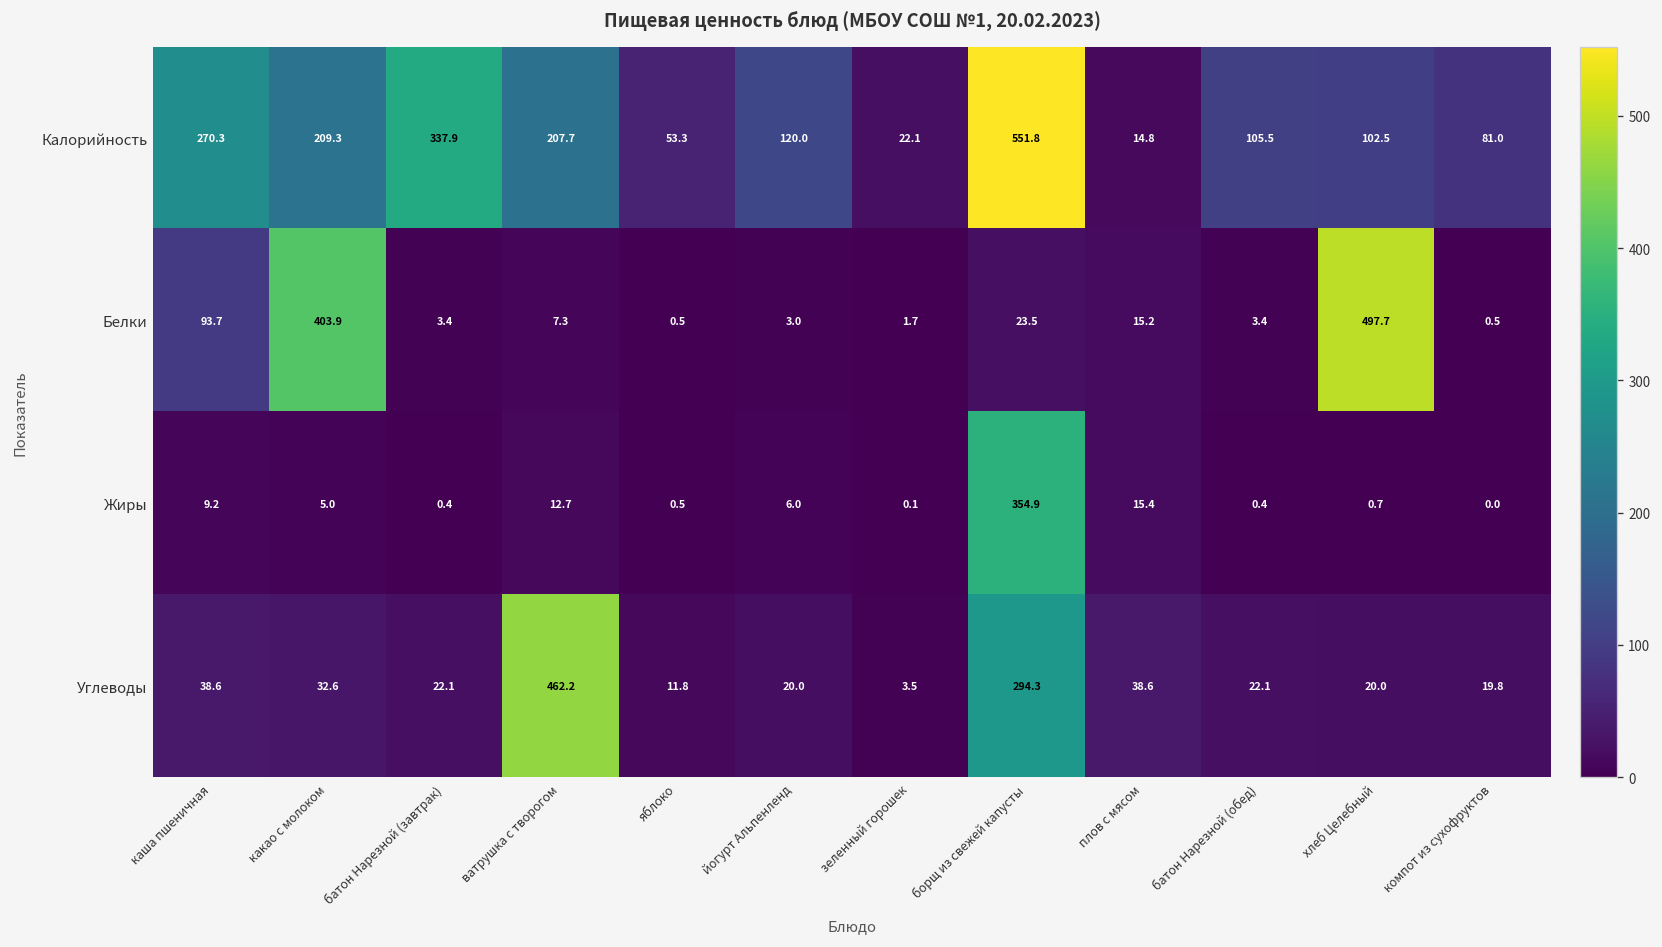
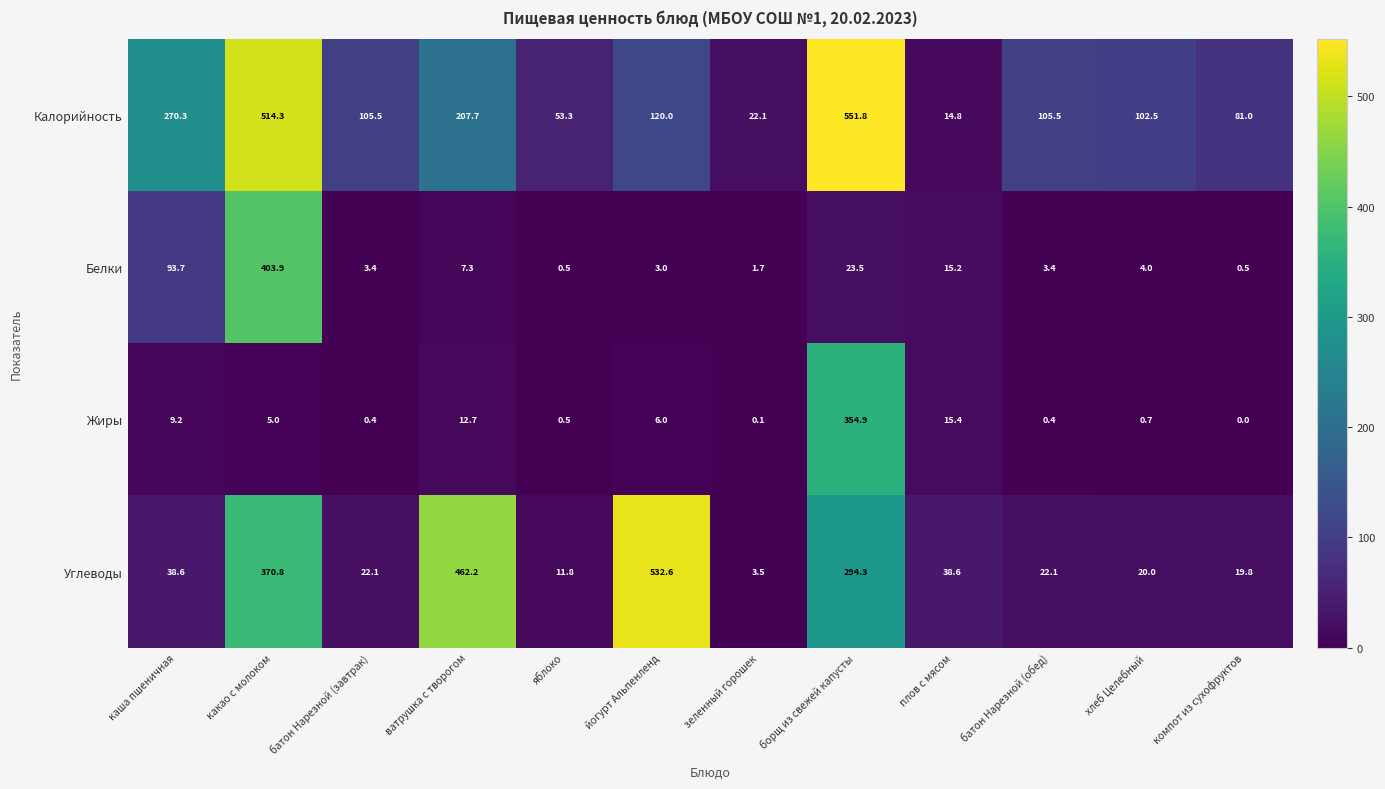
Калорийность, какао с молоком: 209.3 -> 514.3
Калорийность, батон Нарезной (завтрак): 337.9 -> 105.5
Белки, хлеб Целебный: 497.7 -> 4.0
Углеводы, какао с молоком: 32.6 -> 370.8
Углеводы, йогурт Альпенленд: 20.0 -> 532.6
